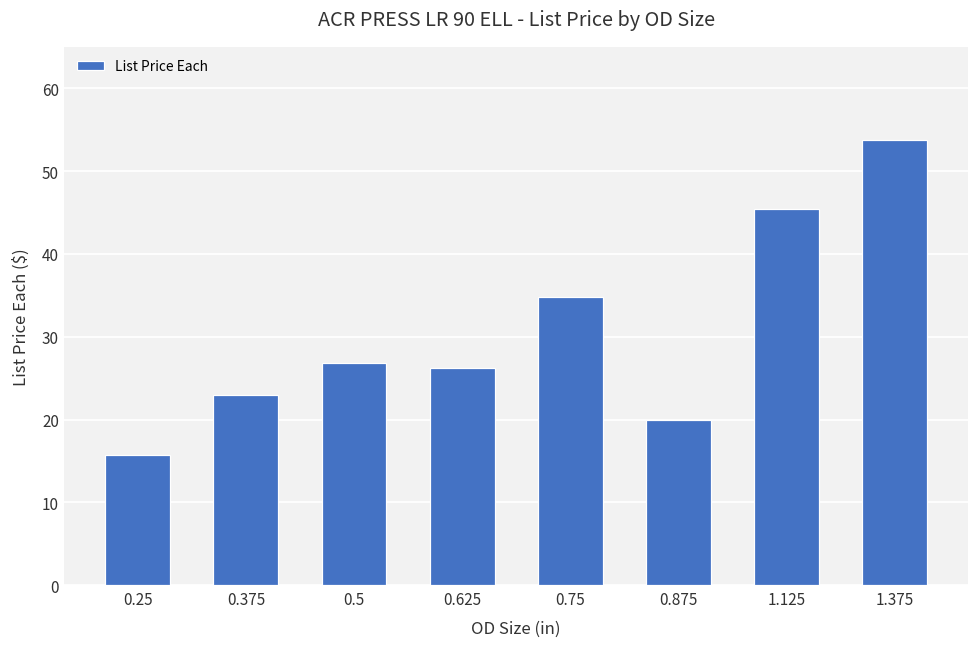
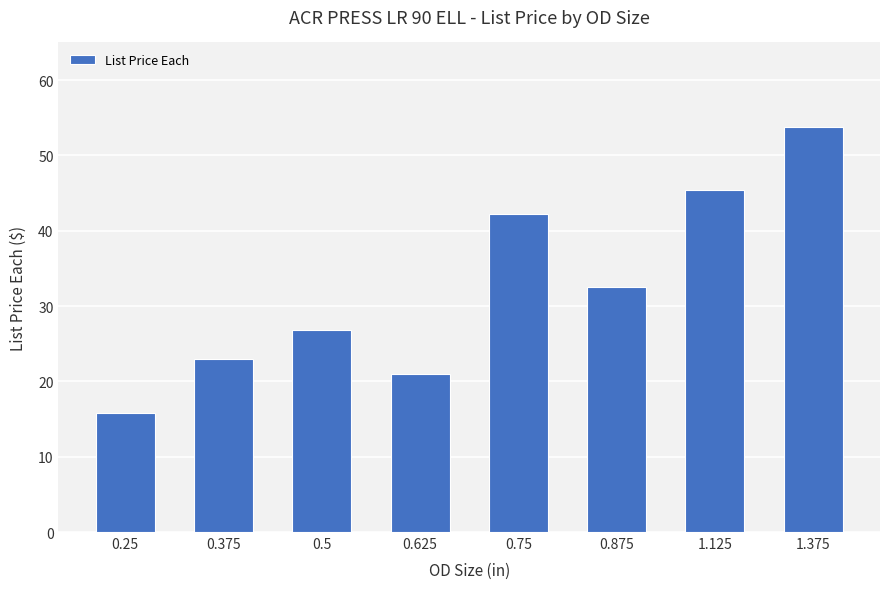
0.625: 26 -> 21
0.75: 35 -> 42
0.875: 20 -> 32
